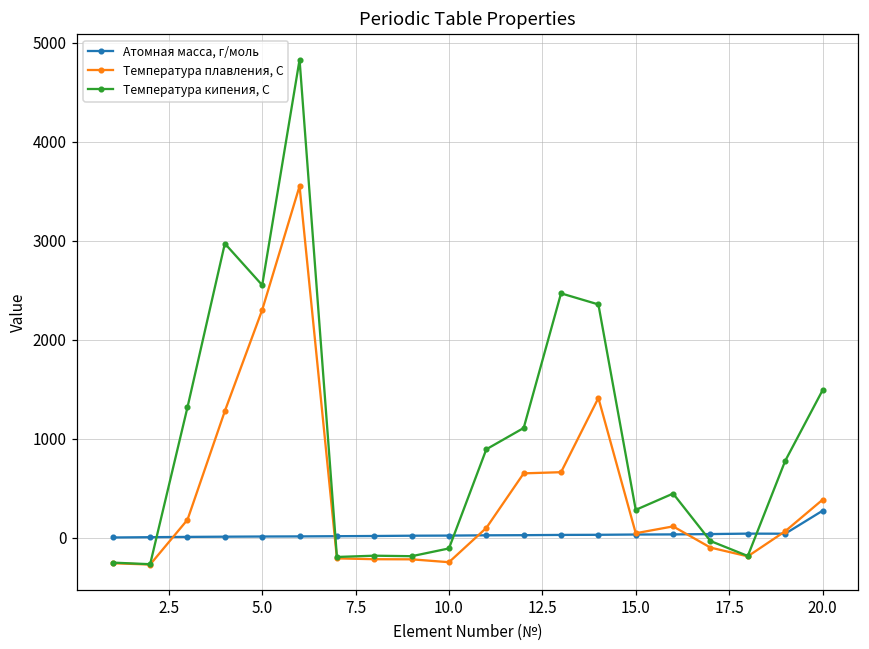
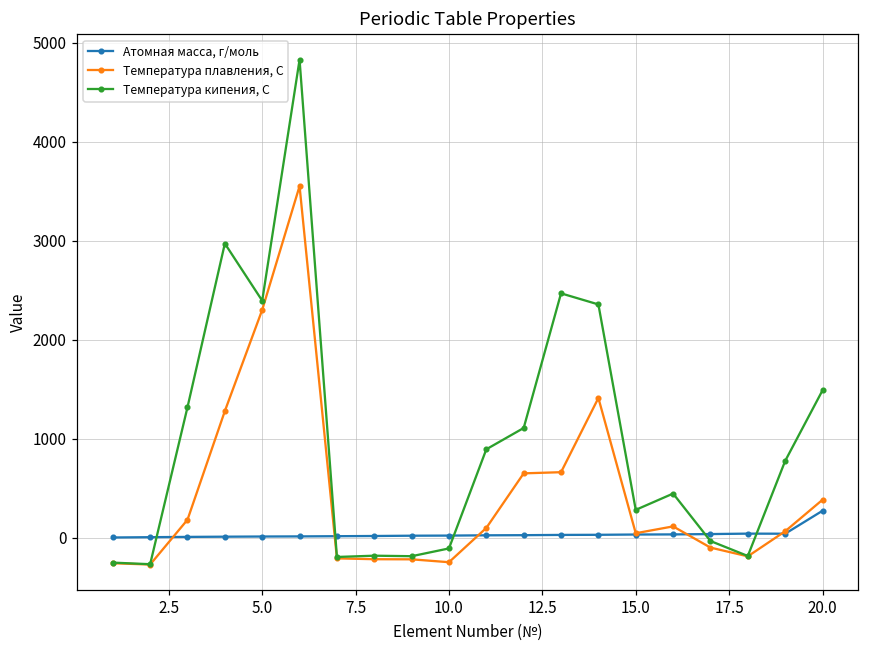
Температура кипения, С, 5.0: 2600 -> 2400
